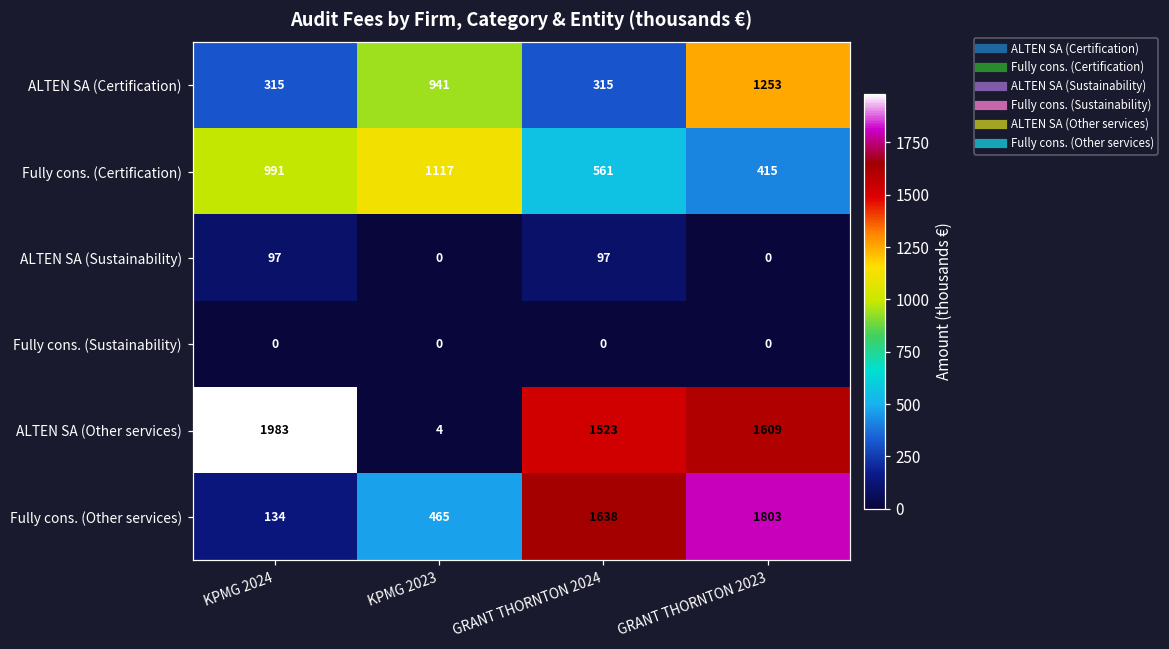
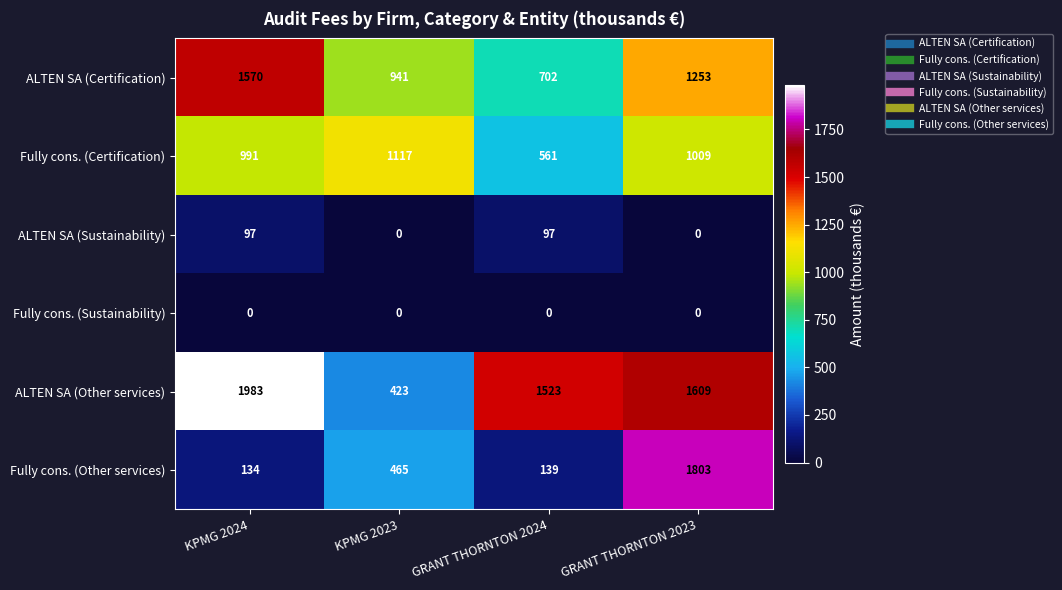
ALTEN SA (Certification), KPMG 2024: 315 -> 1570
ALTEN SA (Certification), GRANT THORNTON 2024: 315 -> 702
Fully cons. (Certification), GRANT THORNTON 2023: 415 -> 1009
ALTEN SA (Other services), KPMG 2023: 4 -> 423
Fully cons. (Other services), GRANT THORNTON 2024: 1638 -> 139
